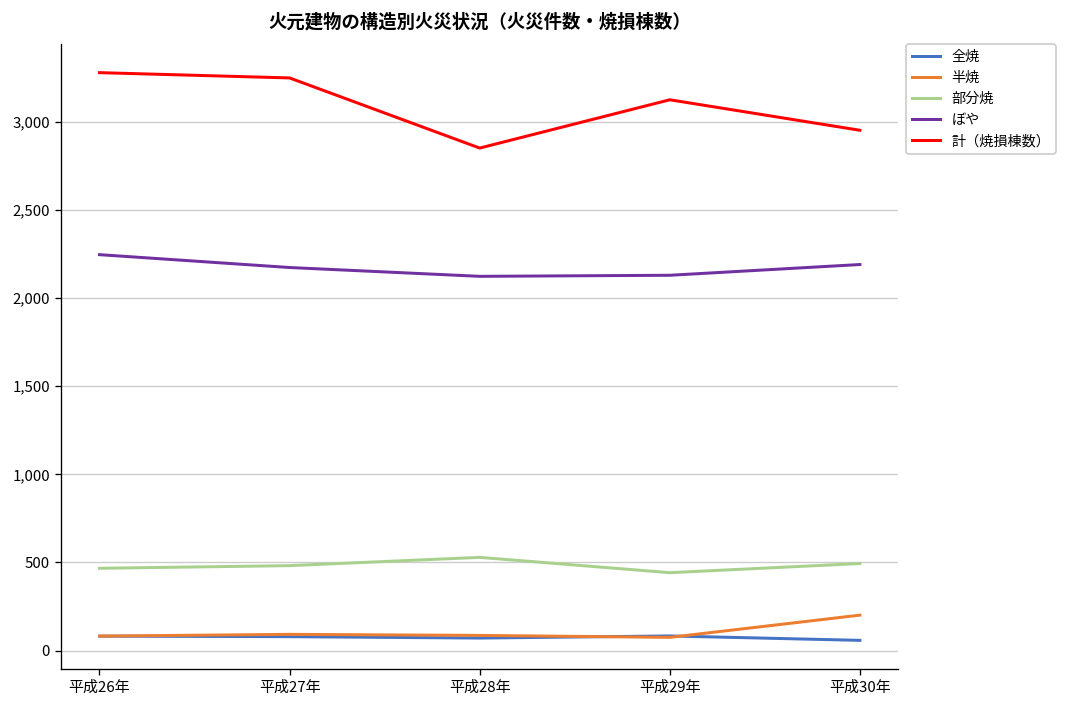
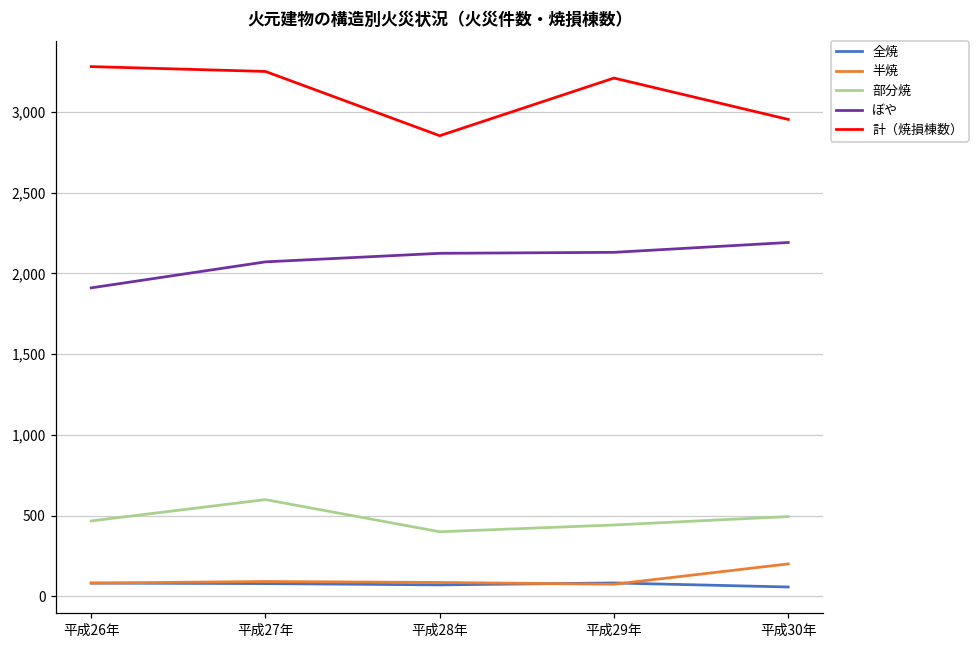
ぼや, 平成26年: 2,250 -> 1,910
部分焼, 平成27年: 480 -> 600
ぼや, 平成27年: 2,170 -> 2,070
部分焼, 平成28年: 530 -> 400
計（焼損棟数）, 平成29年: 3,130 -> 3,210
